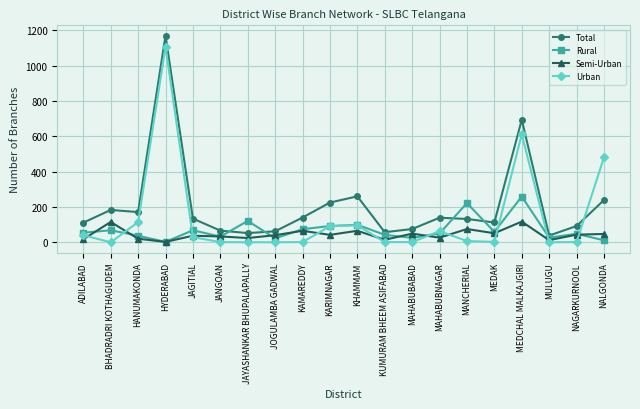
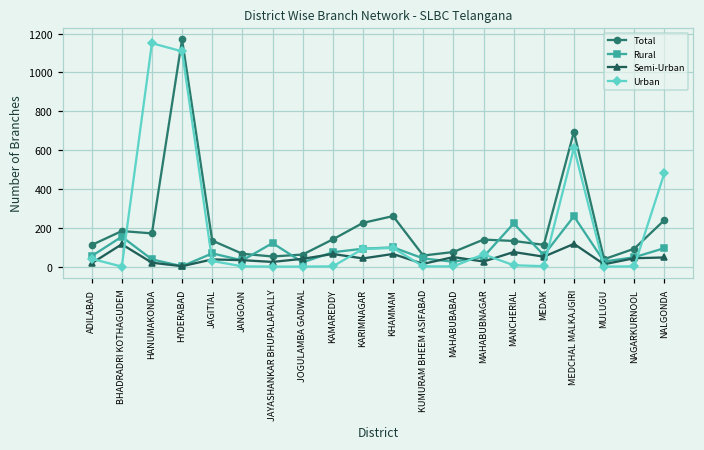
Rural, BHADRADRI KOTHAGUDEM: 70 -> 150
Urban, HANUMAKONDA: 110 -> 1150
Rural, NALGONDA: 10 -> 100
